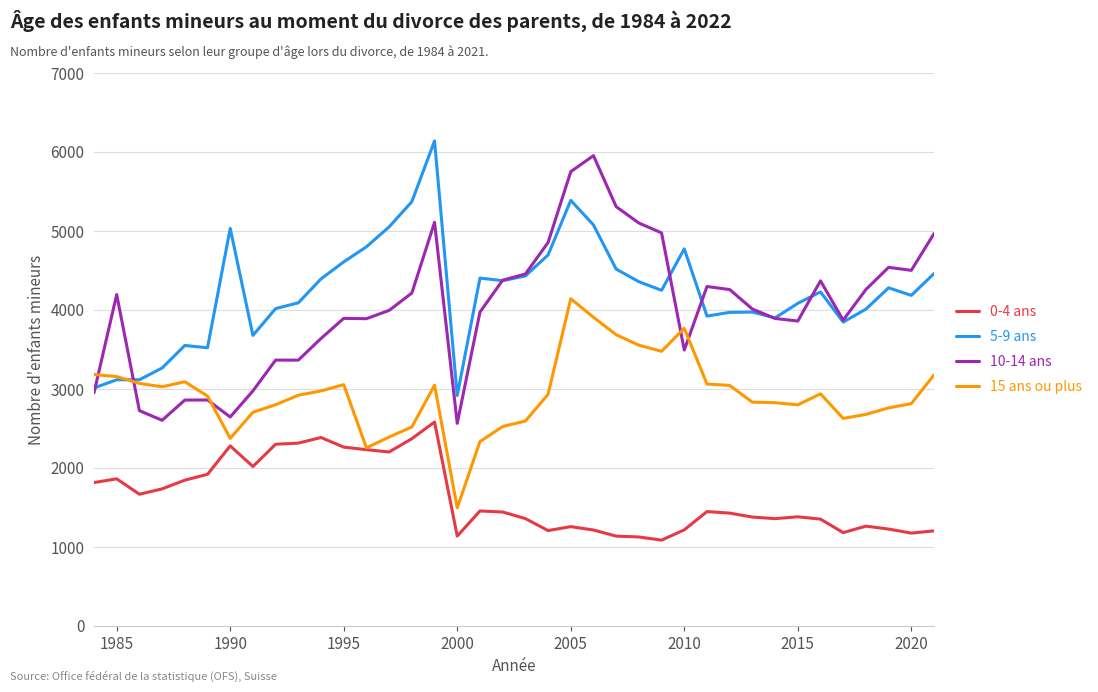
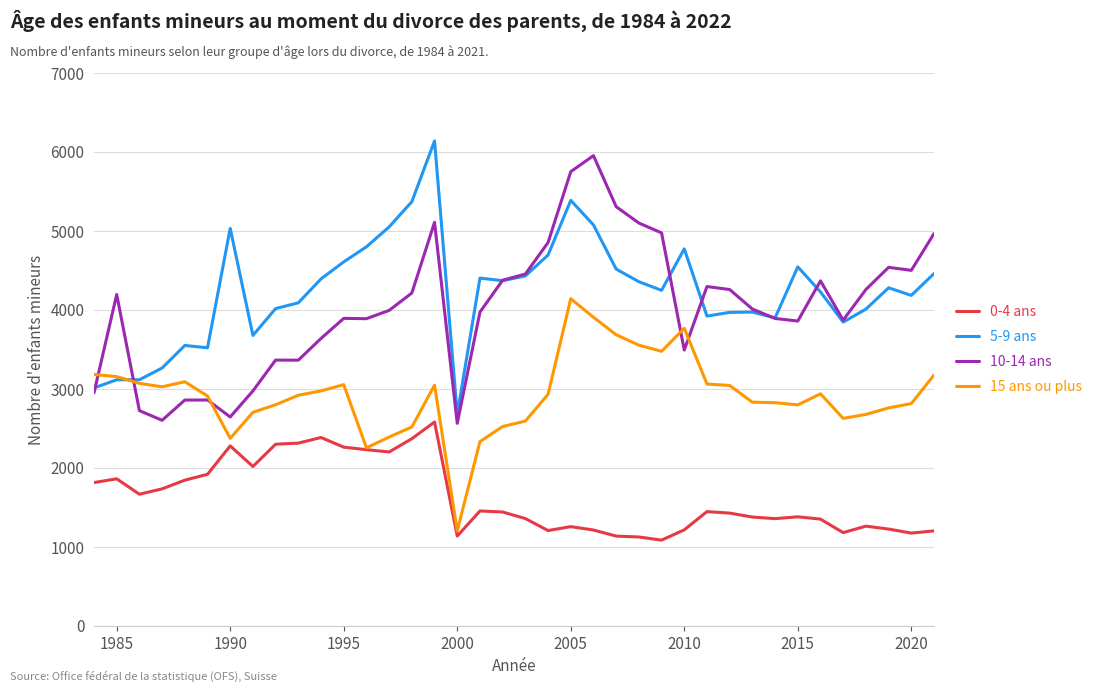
5-9 ans, 2000: 2900 -> 2700
15 ans ou plus, 2000: 1500 -> 1200
5-9 ans, 2015: 4100 -> 4500
